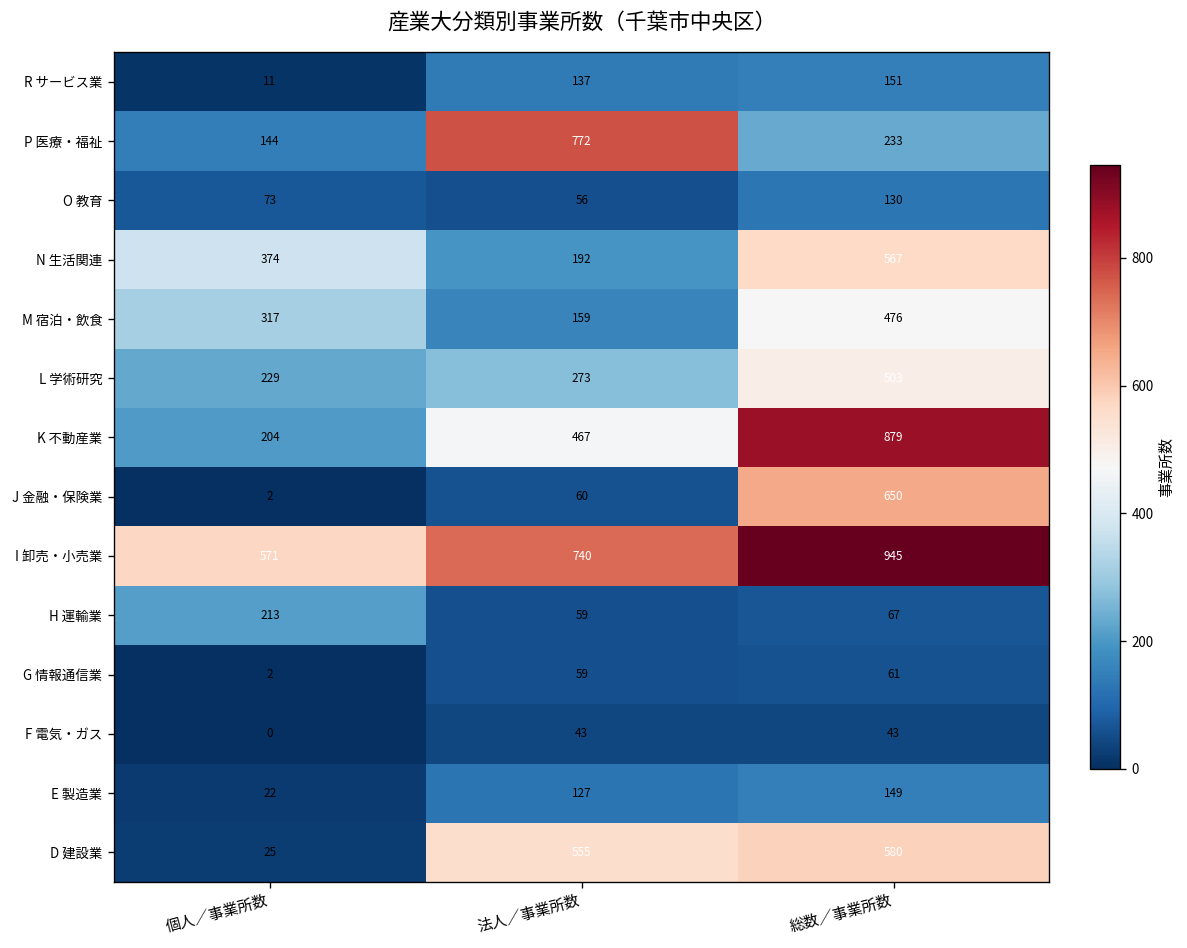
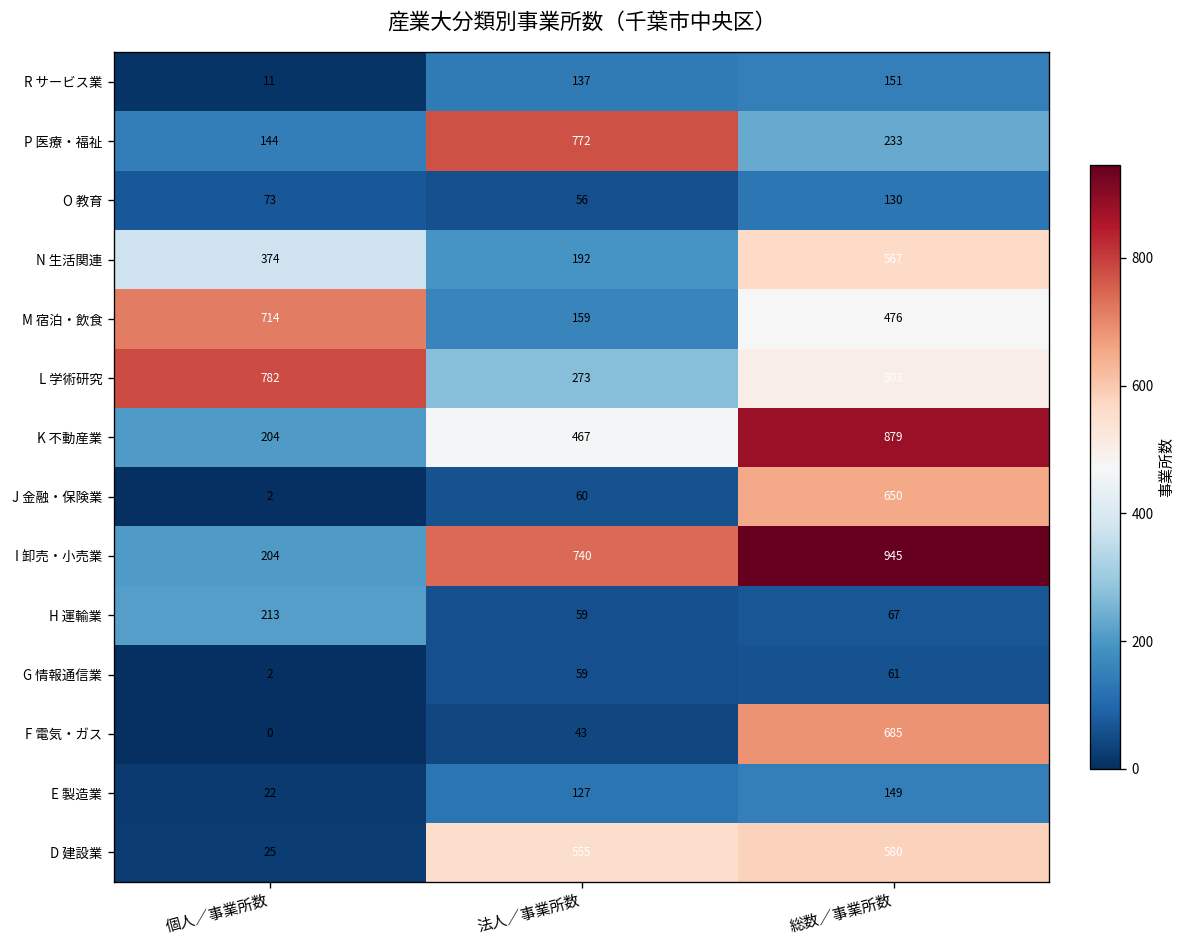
M 宿泊・飲食, 個人／事業所数: 317 -> 714
L 学術研究, 個人／事業所数: 229 -> 782
I 卸売・小売業, 個人／事業所数: 571 -> 204
F 電気・ガス, 総数／事業所数: 43 -> 685
